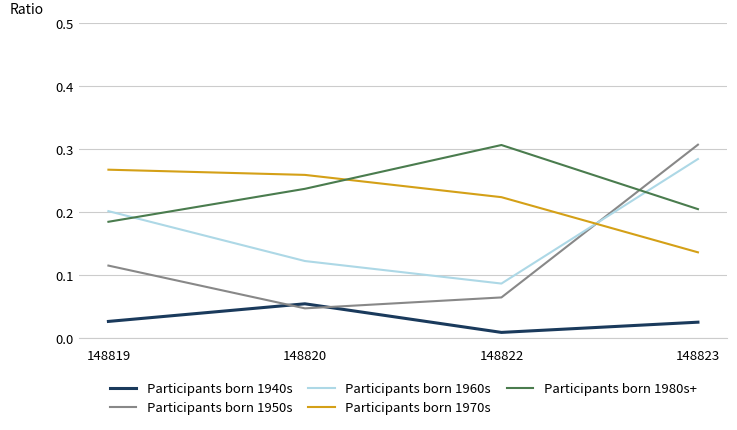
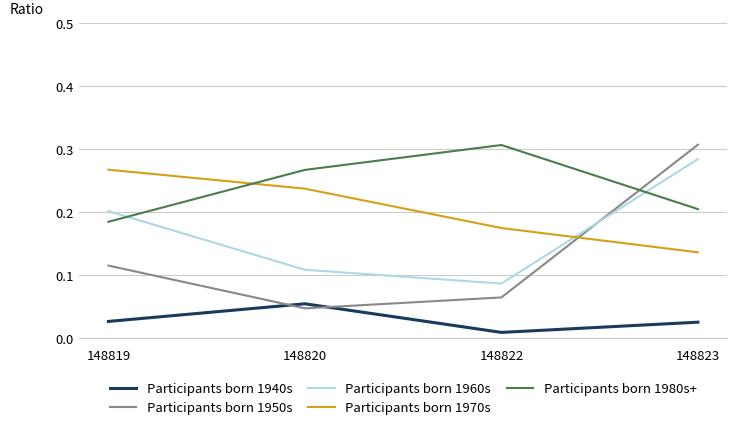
Participants born 1960s, 148820: 0.12 -> 0.11
Participants born 1970s, 148820: 0.26 -> 0.24
Participants born 1980s+, 148820: 0.24 -> 0.27
Participants born 1970s, 148822: 0.22 -> 0.18
